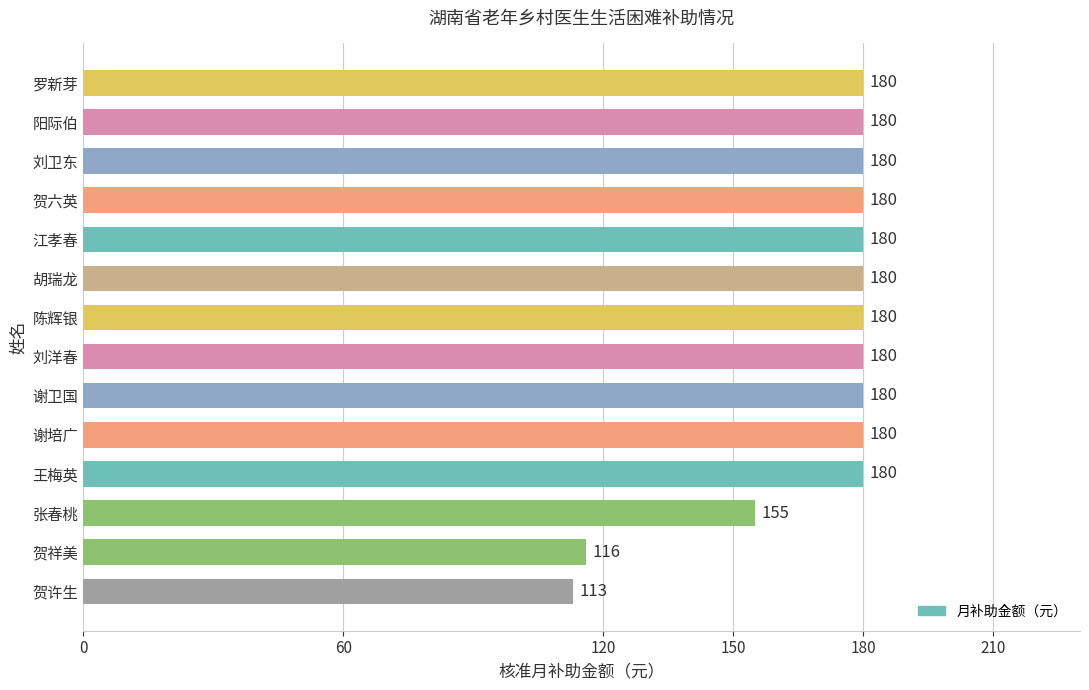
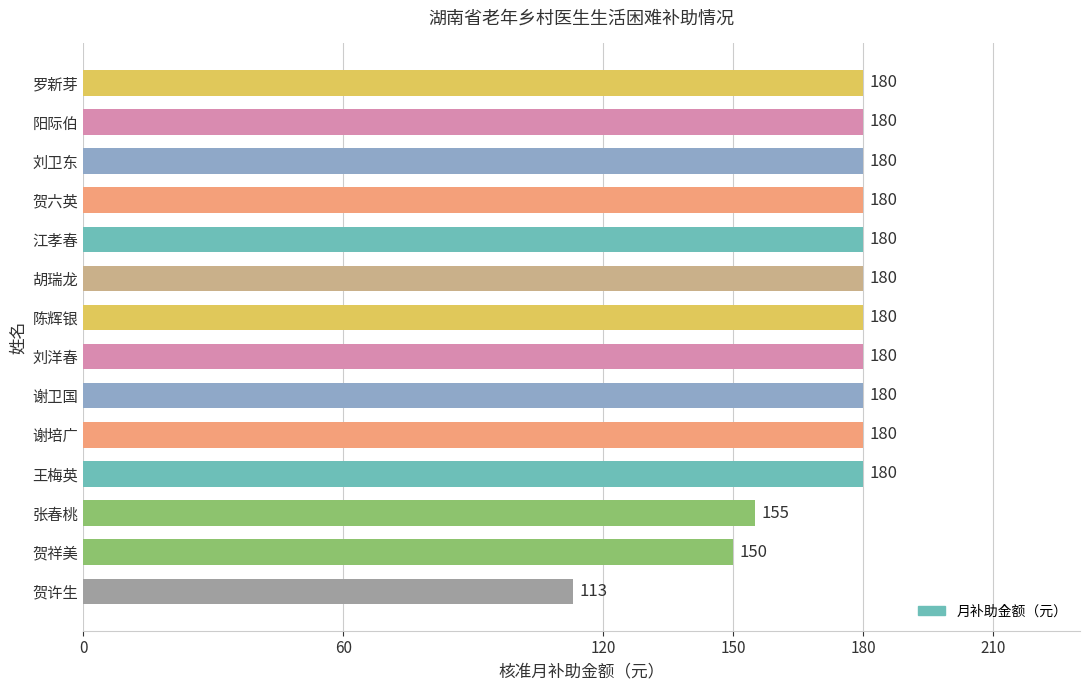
贺祥美: 116 -> 150
